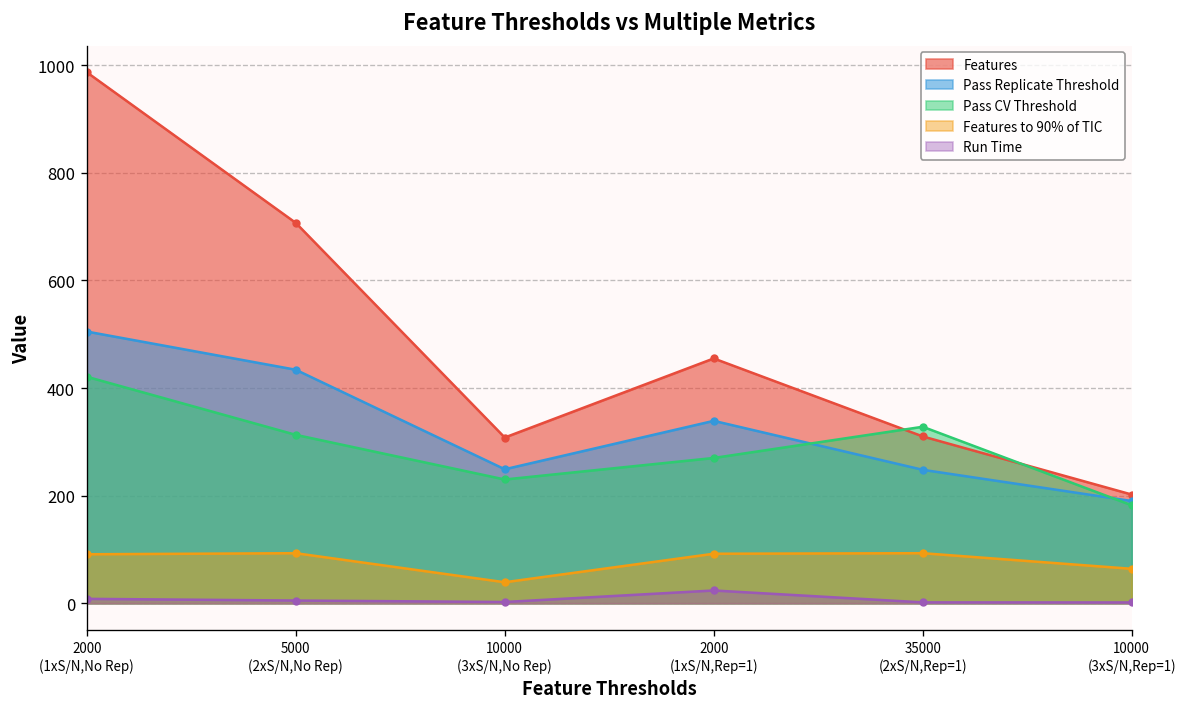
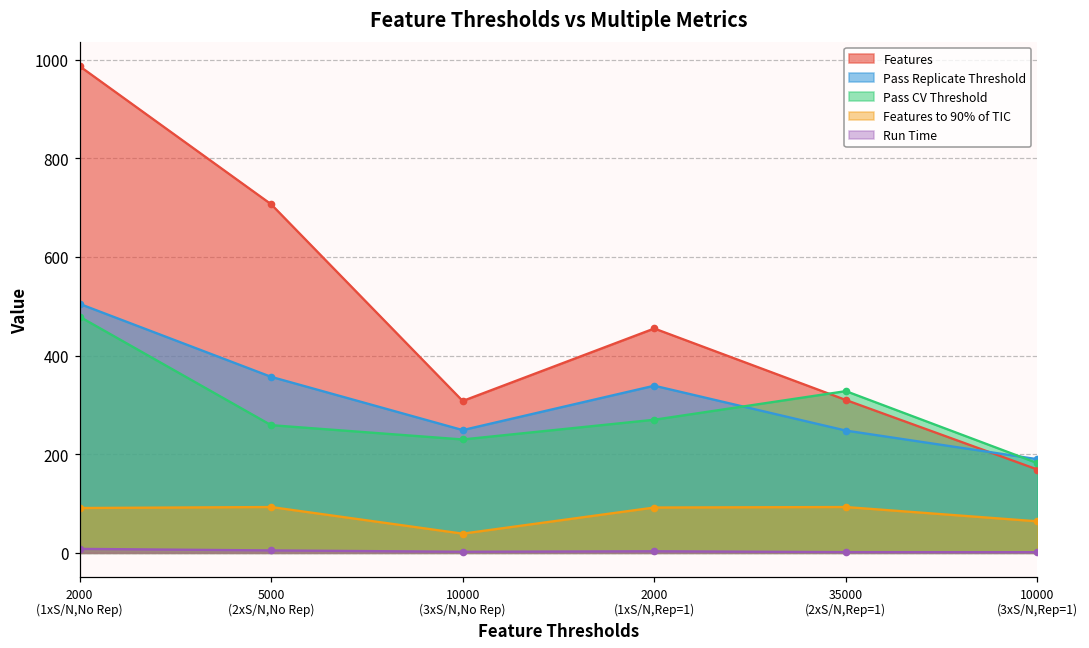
Pass CV Threshold, 2000 (1xS/N,No Rep): 420 -> 480
Pass Replicate Threshold, 5000 (2xS/N,No Rep): 430 -> 360
Pass CV Threshold, 5000 (2xS/N,No Rep): 310 -> 260
Run Time, 2000 (1xS/N,Rep=1): 20 -> 0
Features, 10000 (3xS/N,Rep=1): 200 -> 170
